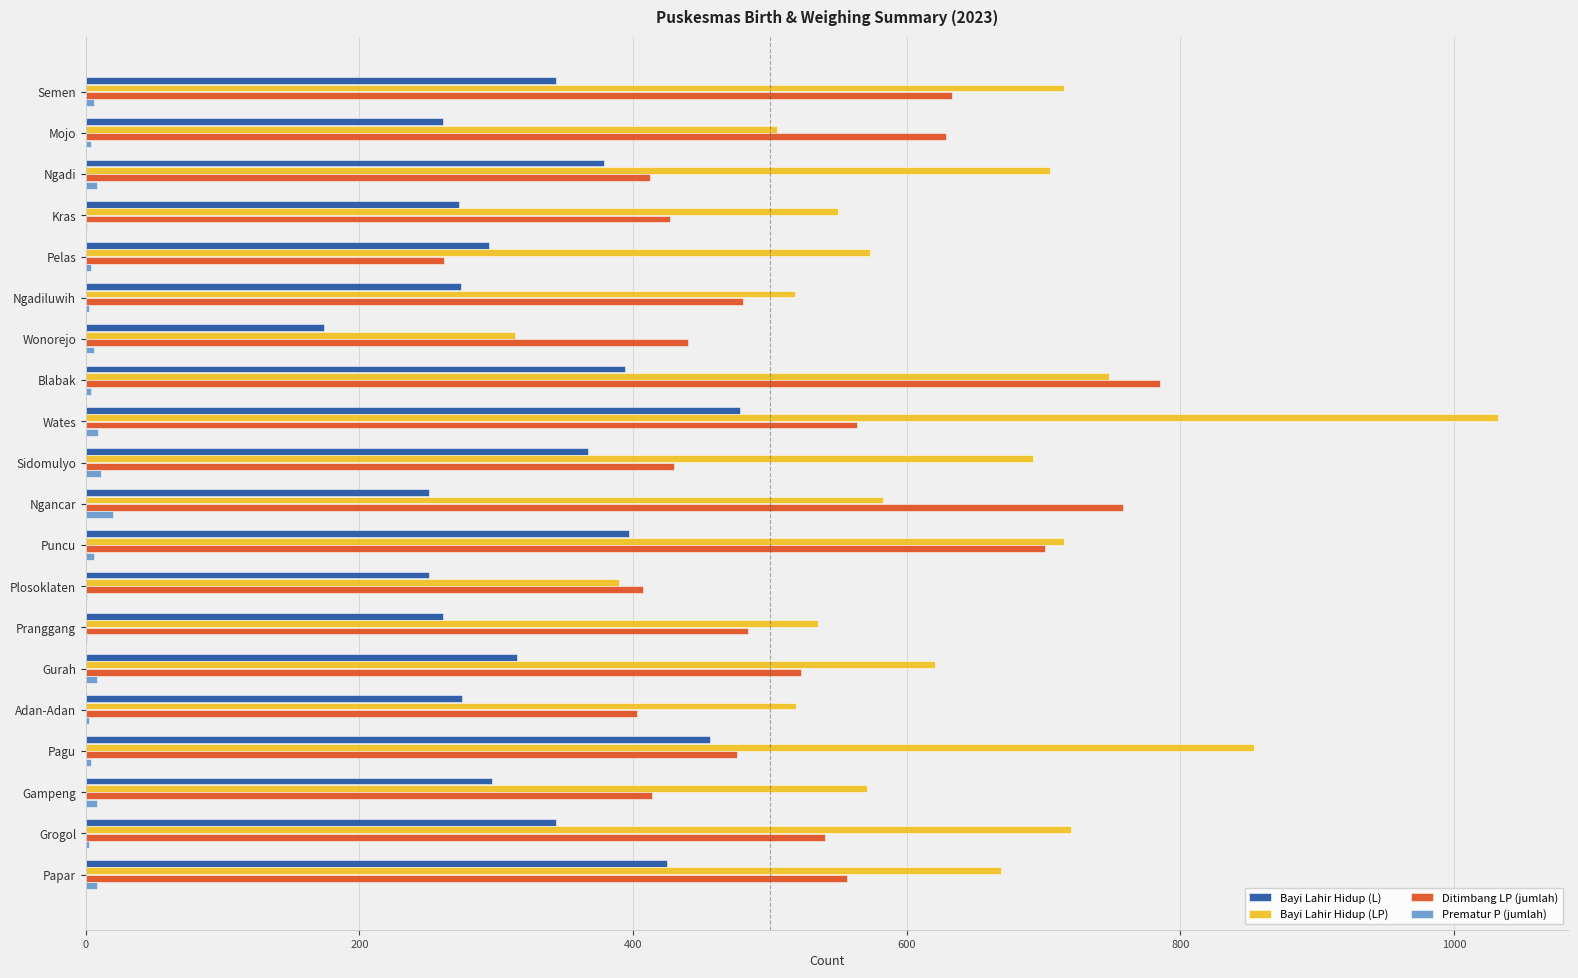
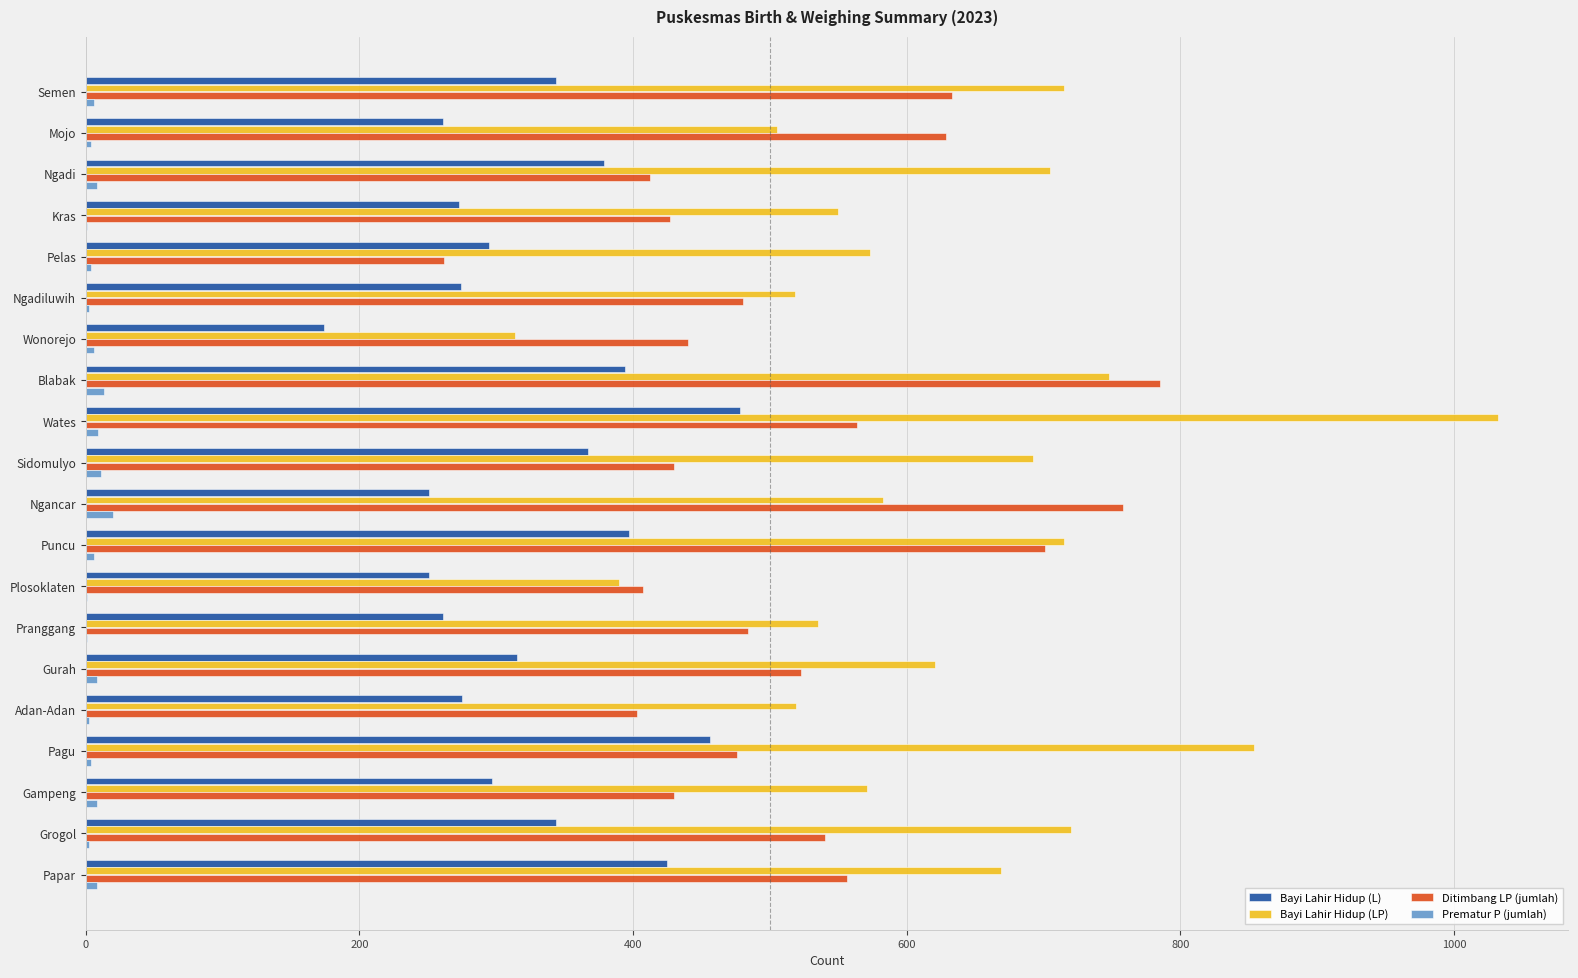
Prematur P (jumlah), Blabak: 4 -> 13
Ditimbang LP (jumlah), Gampeng: 414 -> 430
